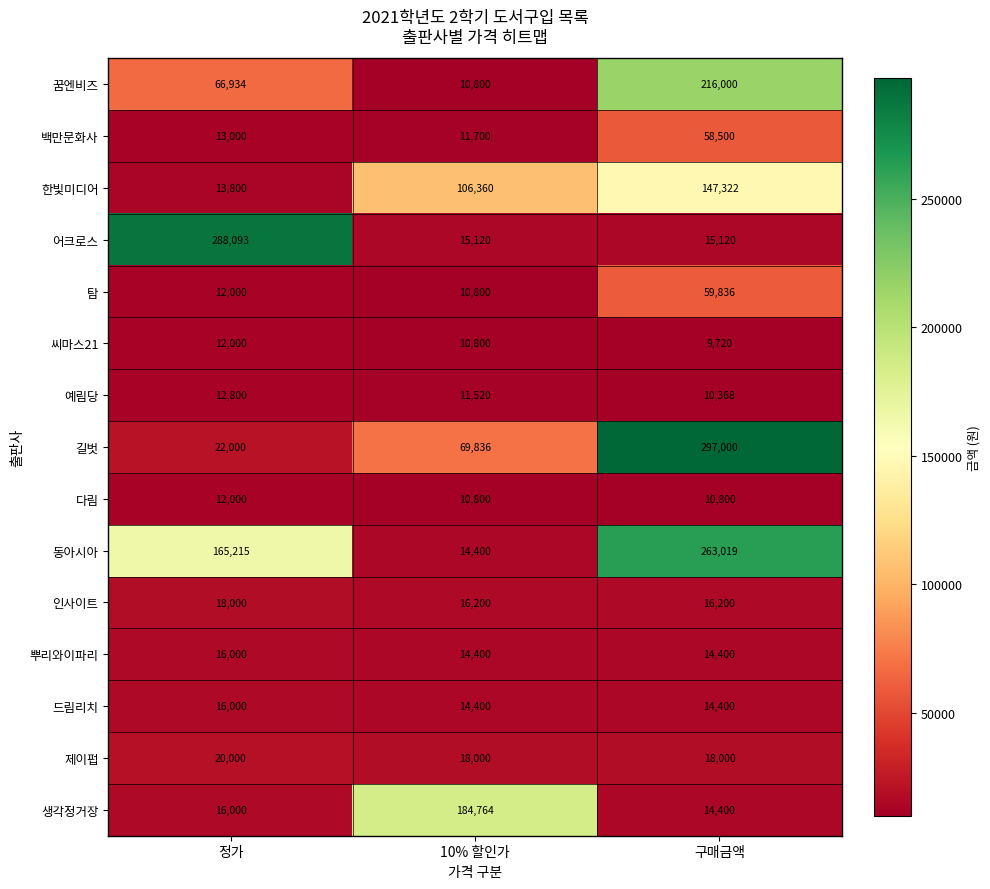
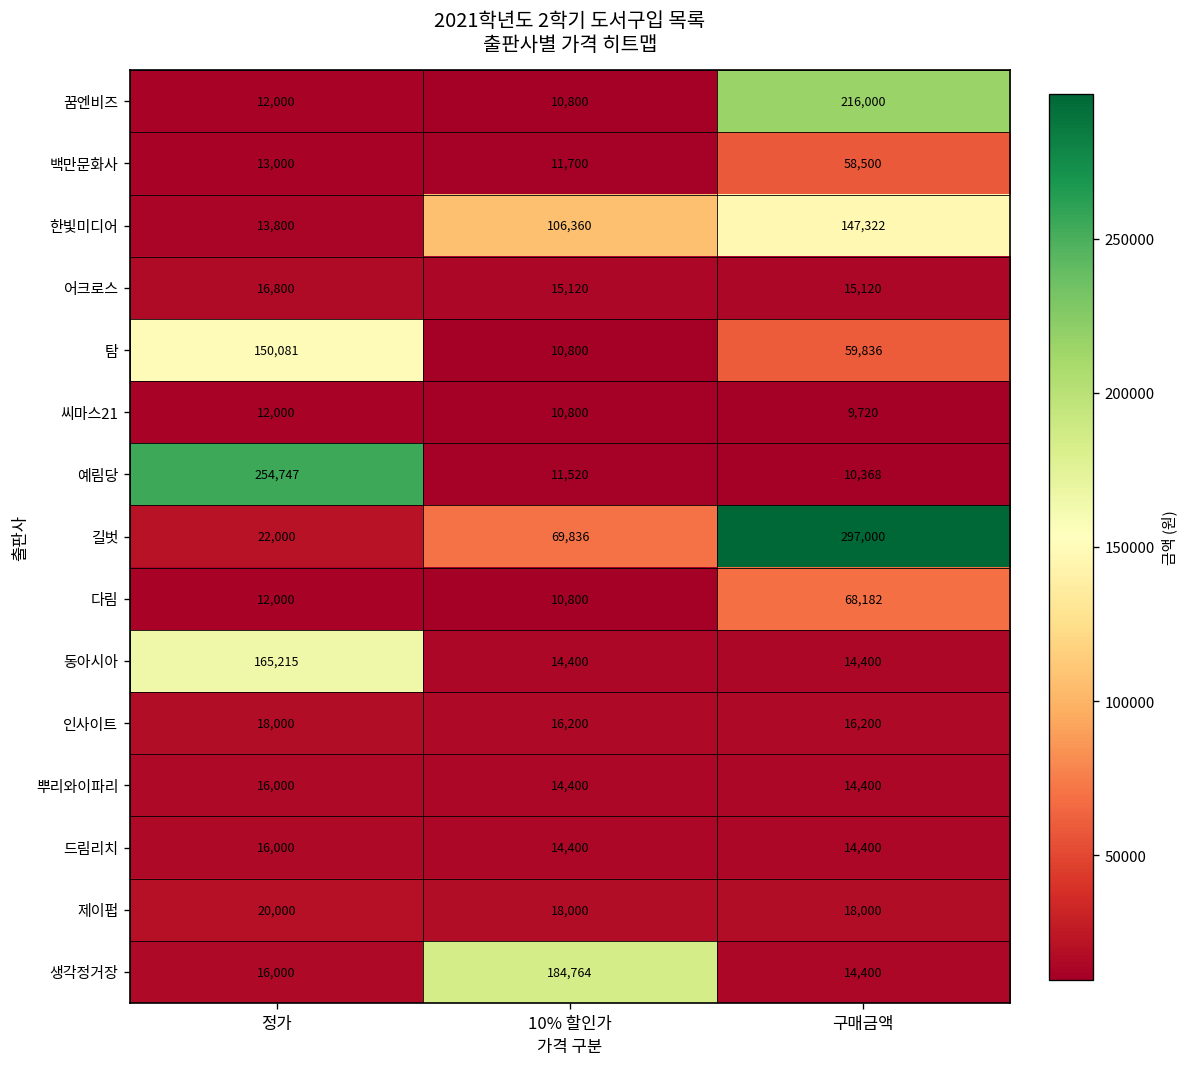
꿈엔비즈, 정가: 66,934 -> 12,000
어크로스, 정가: 288,093 -> 16,800
탐, 정가: 12,000 -> 150,081
예림당, 정가: 12,800 -> 254,747
다림, 구매금액: 10,800 -> 68,182
동아시아, 구매금액: 263,019 -> 14,400
